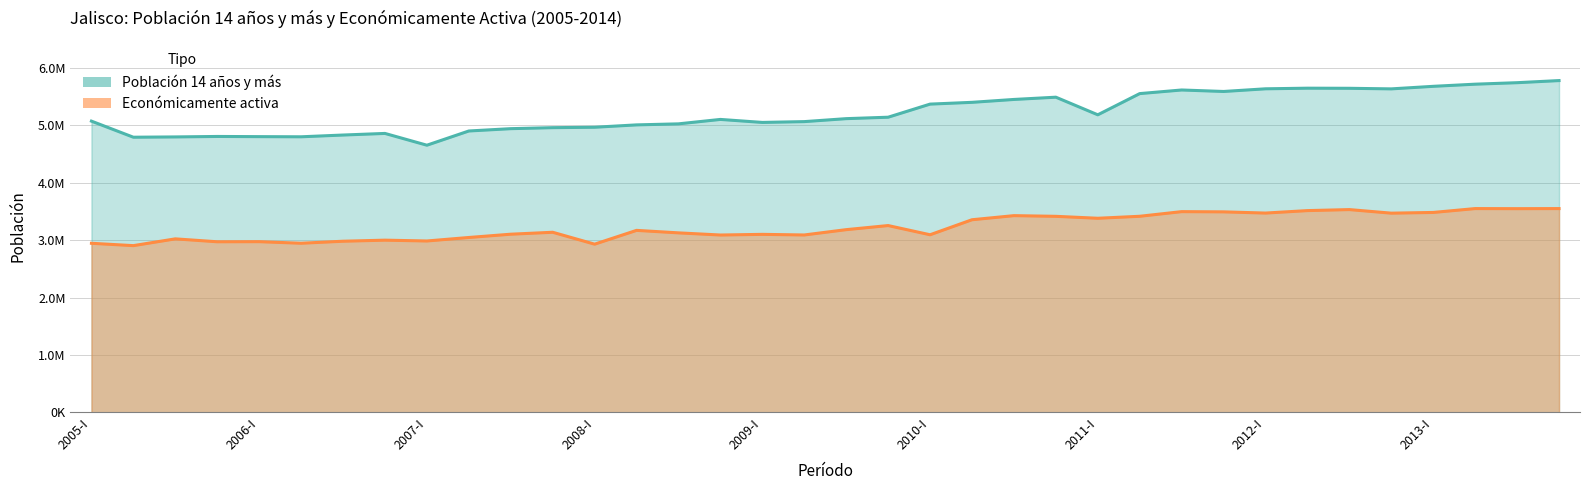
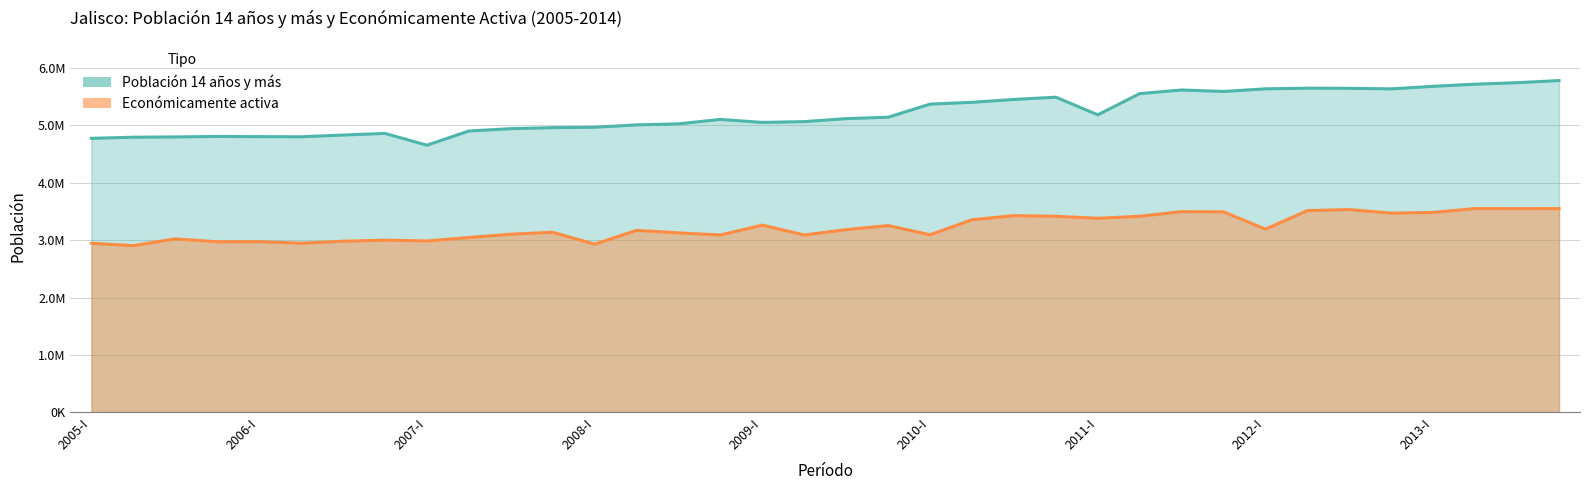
Población 14 años y más, 2005-I: 5100000 -> 4800000
Económicamente activa, 2009-I: 3100000 -> 3300000
Económicamente activa, 2012-I: 3500000 -> 3200000
